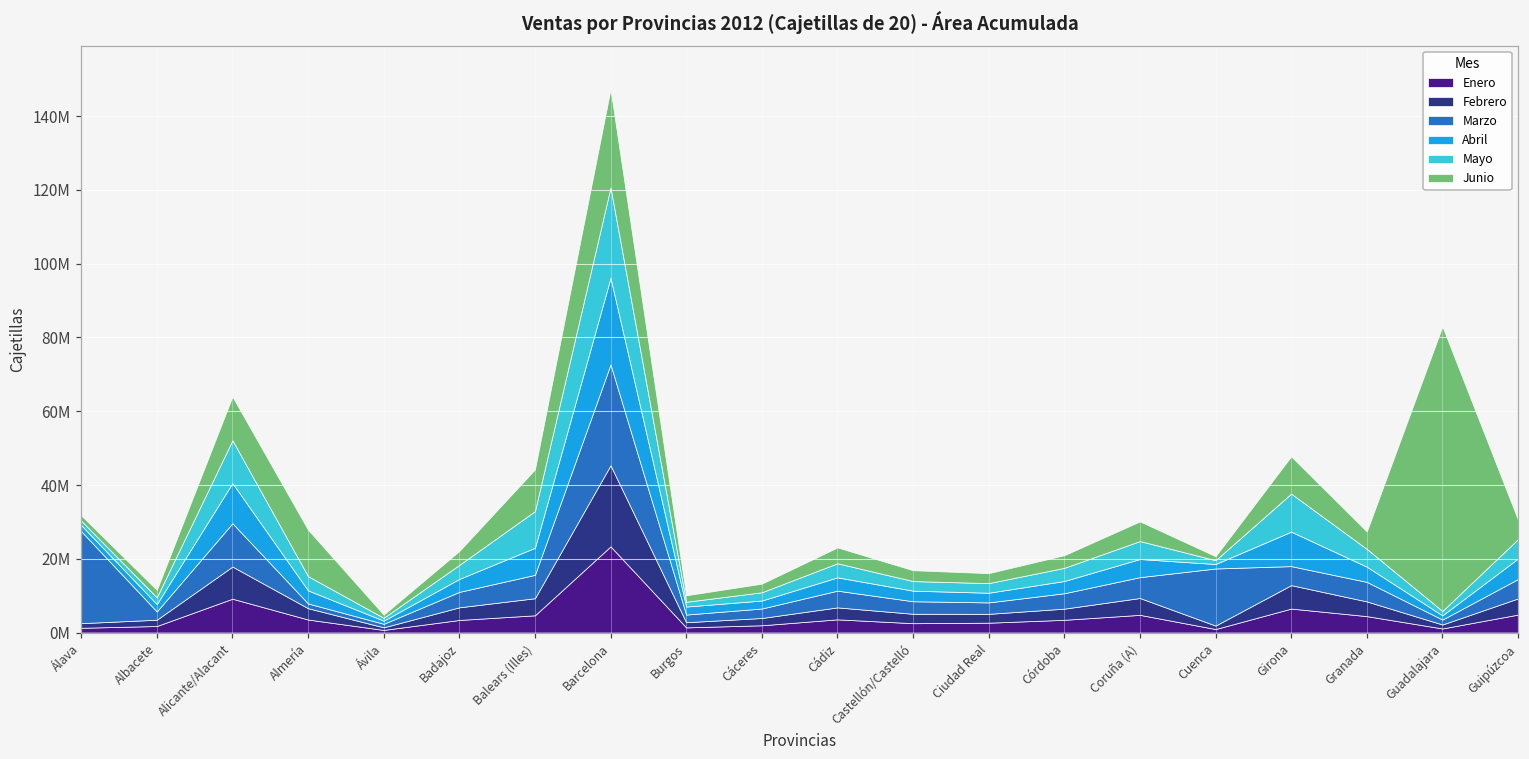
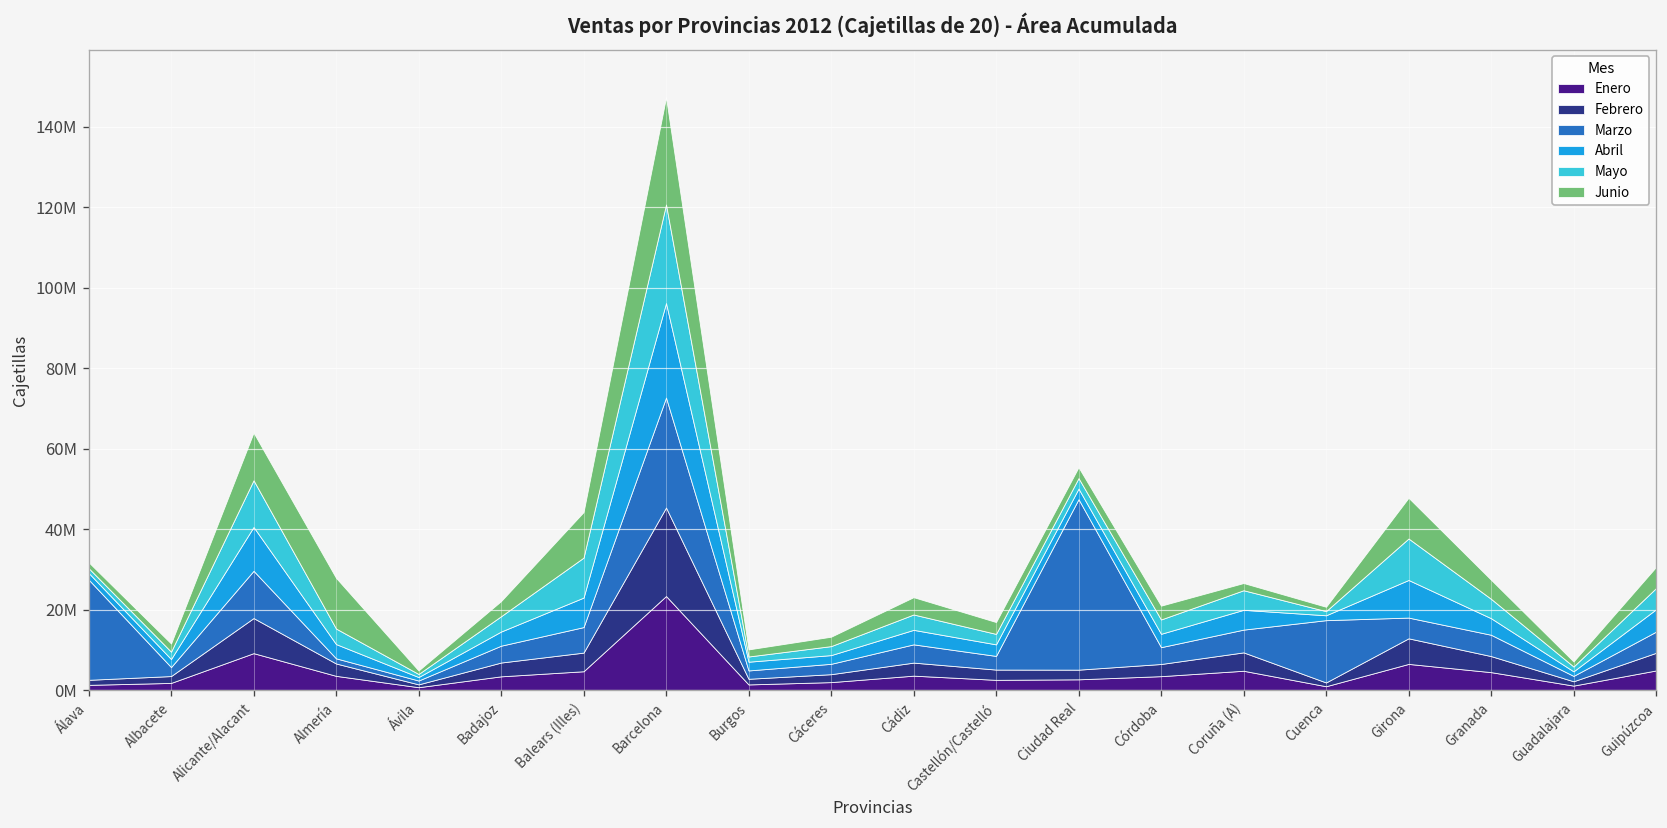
Marzo, Ciudad Real: 3000000 -> 42000000
Junio, Coruña (A): 5000000 -> 2000000
Junio, Guadalajara: 77000000 -> 1000000
